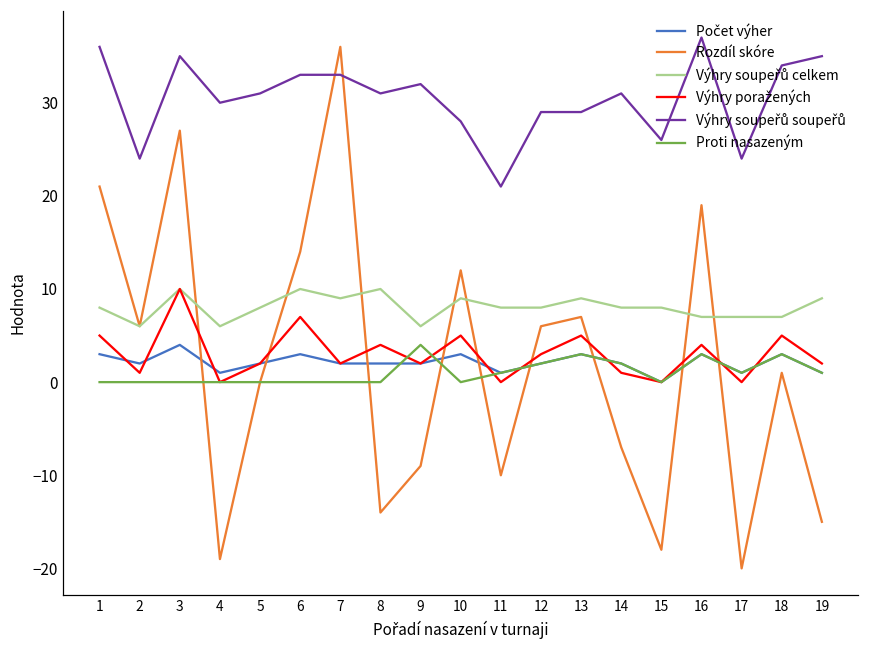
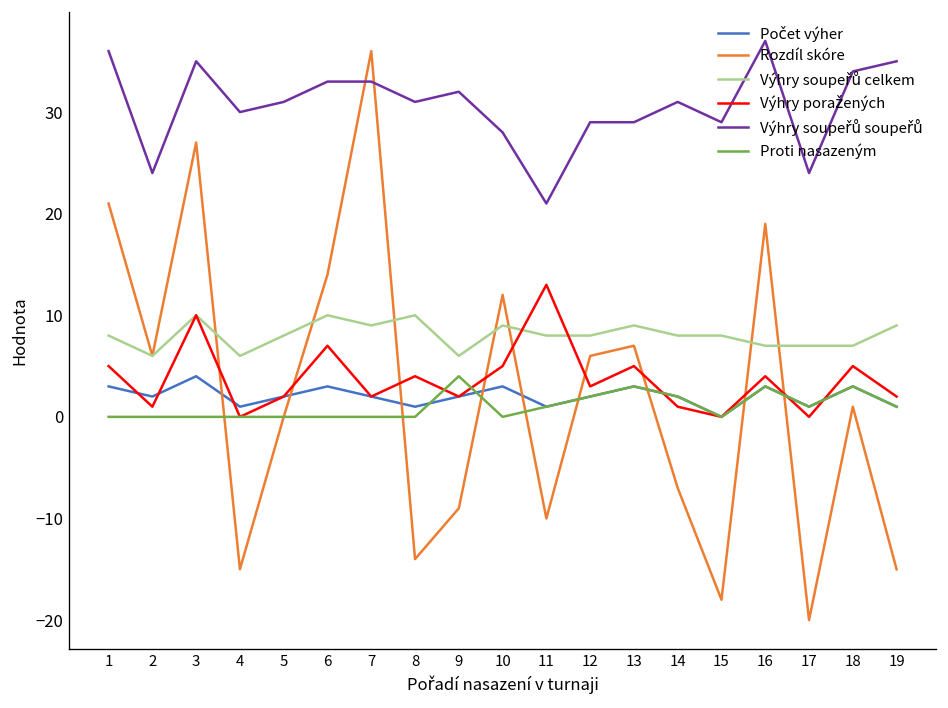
Rozdíl skóre, 4: -19 -> -15
Počet výher, 8: 2 -> 1
Výhry poražených, 11: 0 -> 13
Výhry soupeřů soupeřů, 15: 26 -> 29
